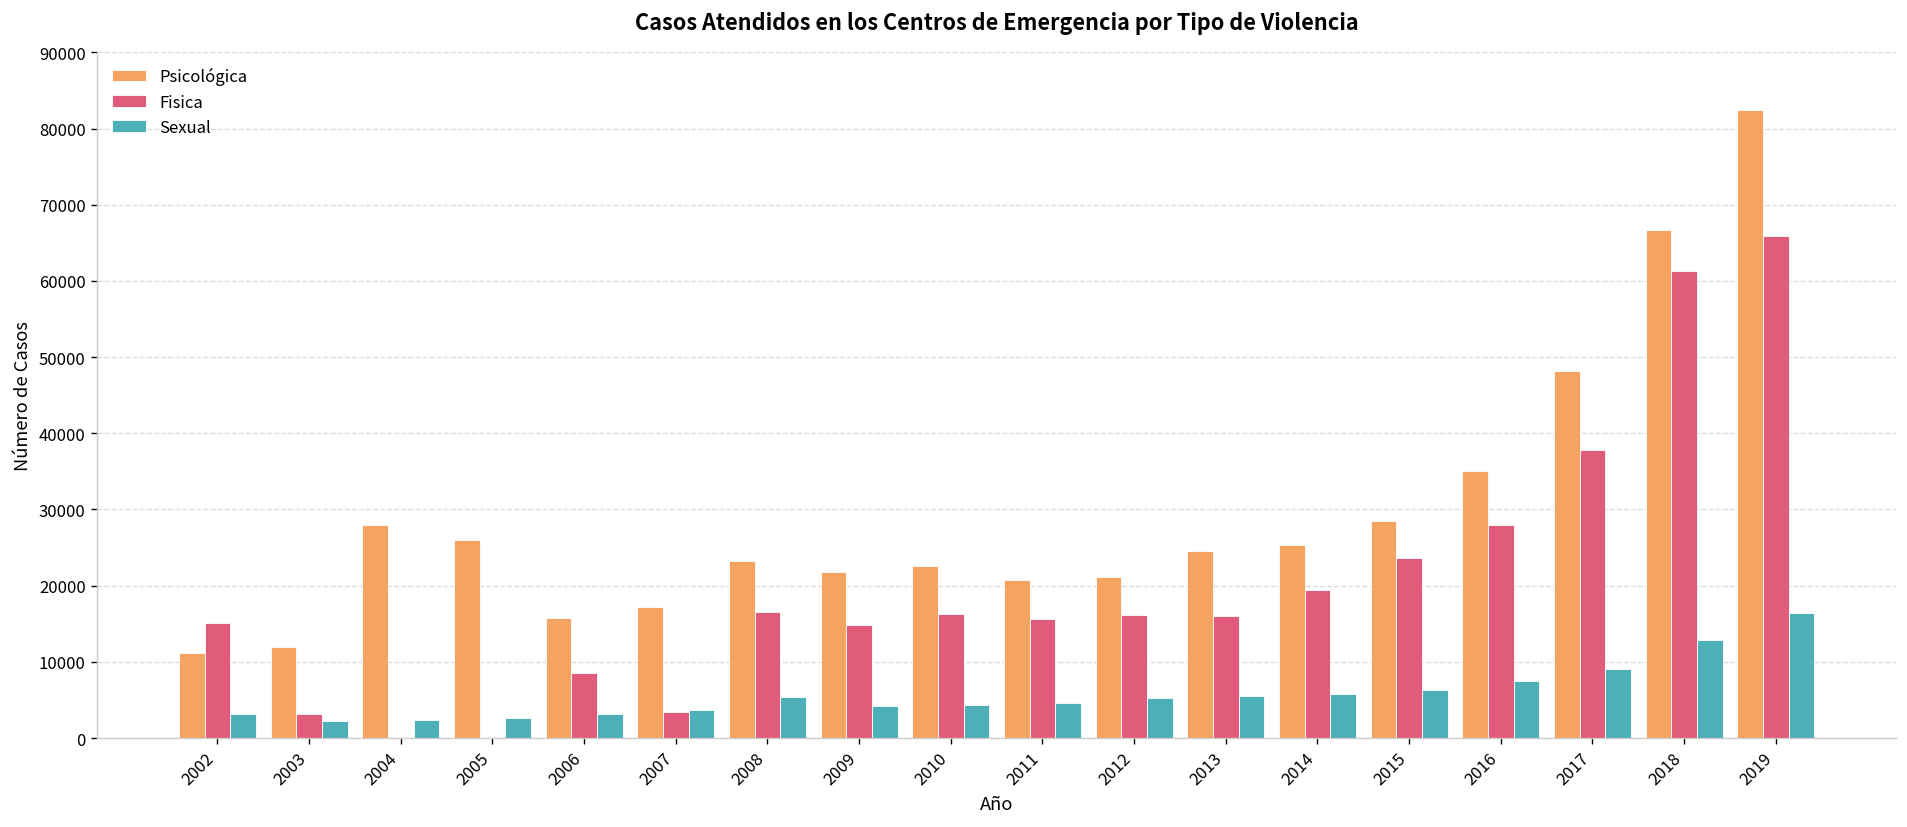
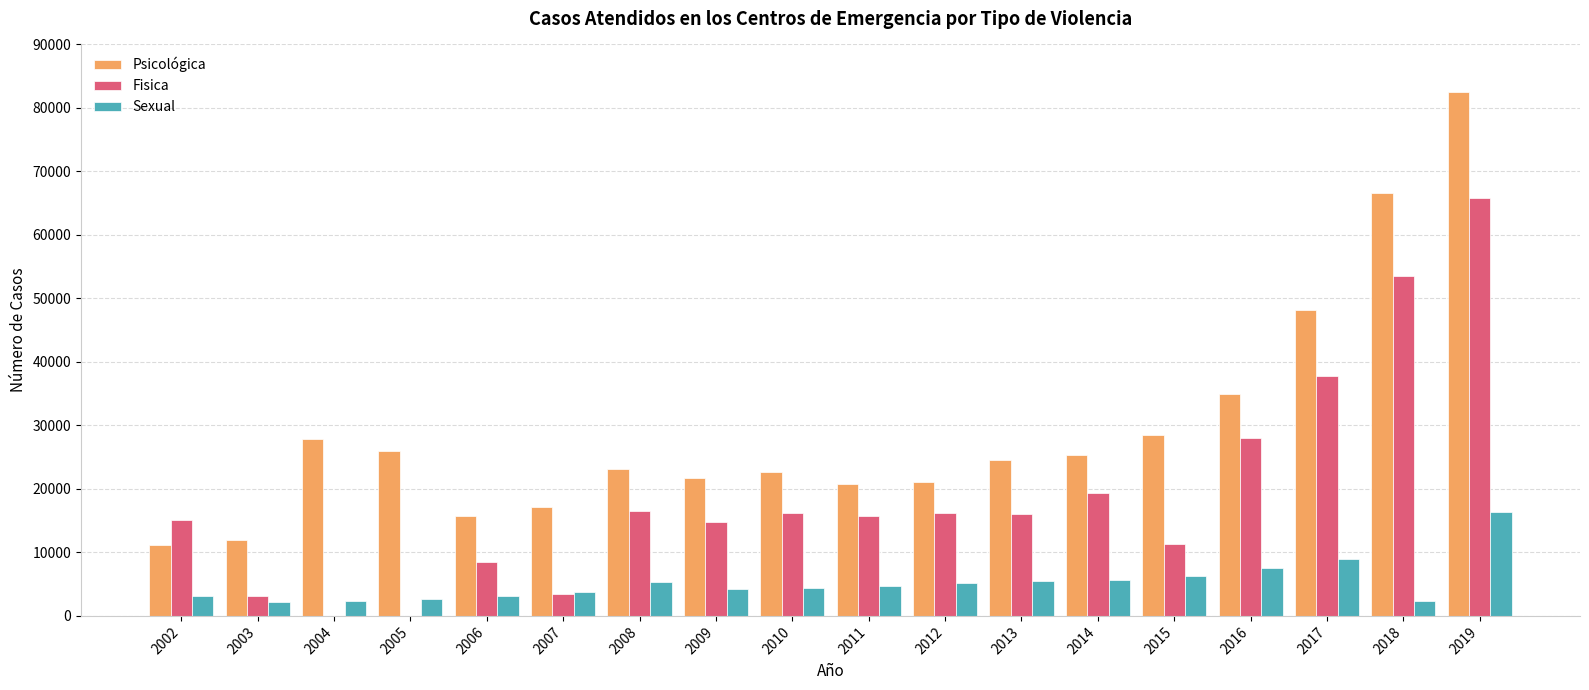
Fisica, 2015: 24000 -> 11000
Fisica, 2018: 61000 -> 54000
Sexual, 2018: 13000 -> 2000
